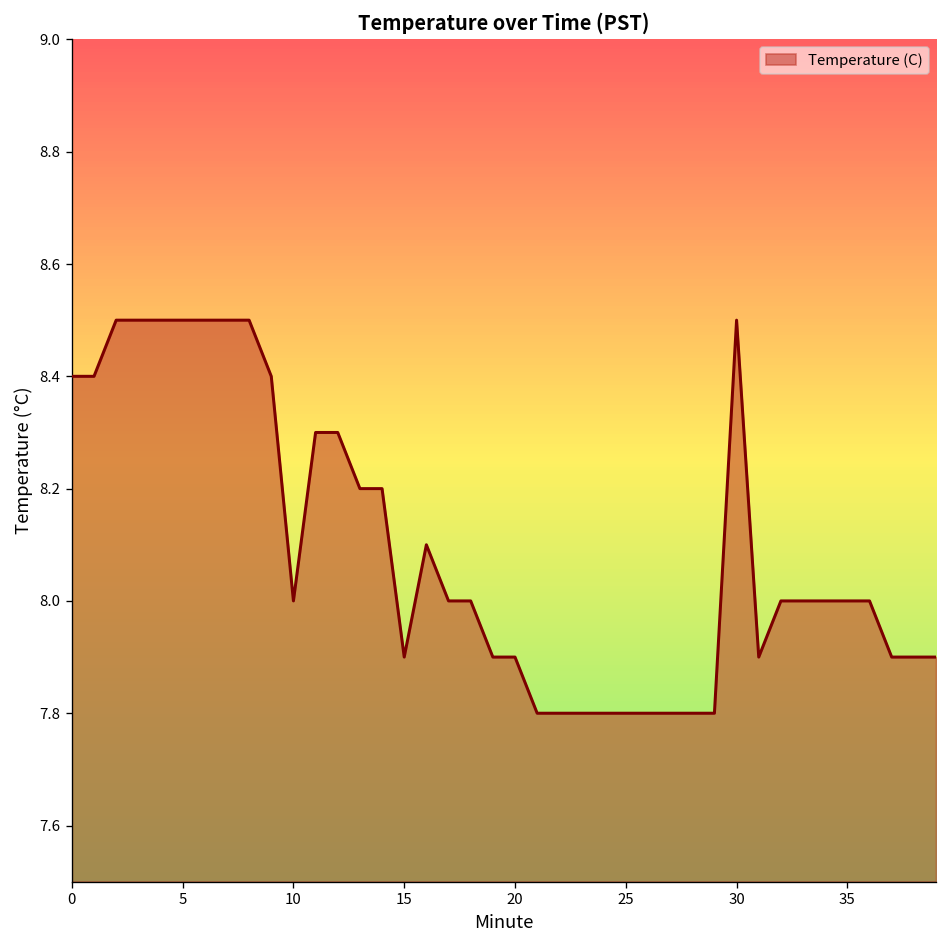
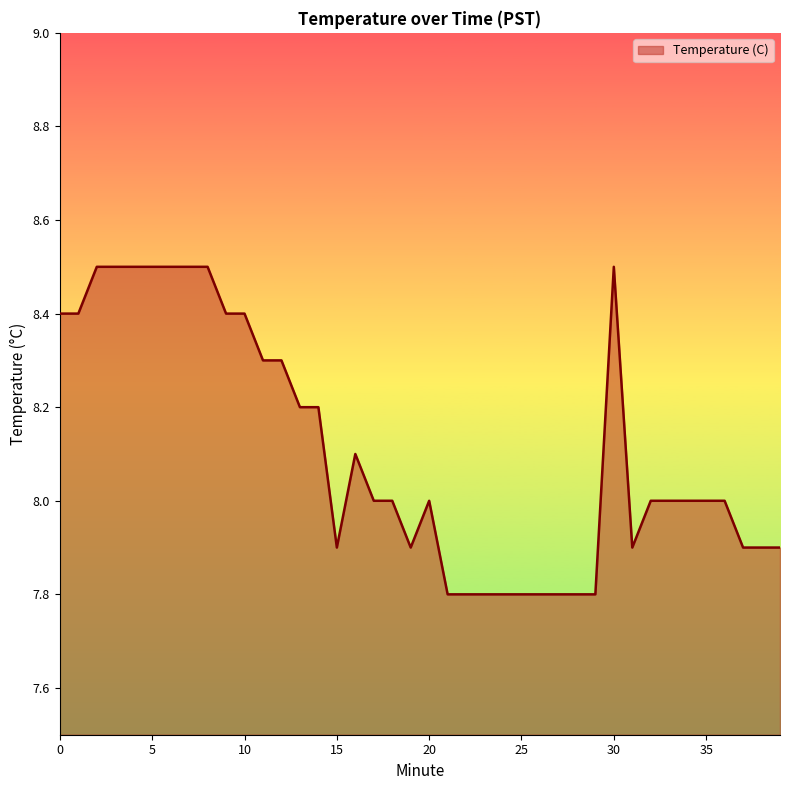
10: 8.0 -> 8.4
20: 7.9 -> 8.0
